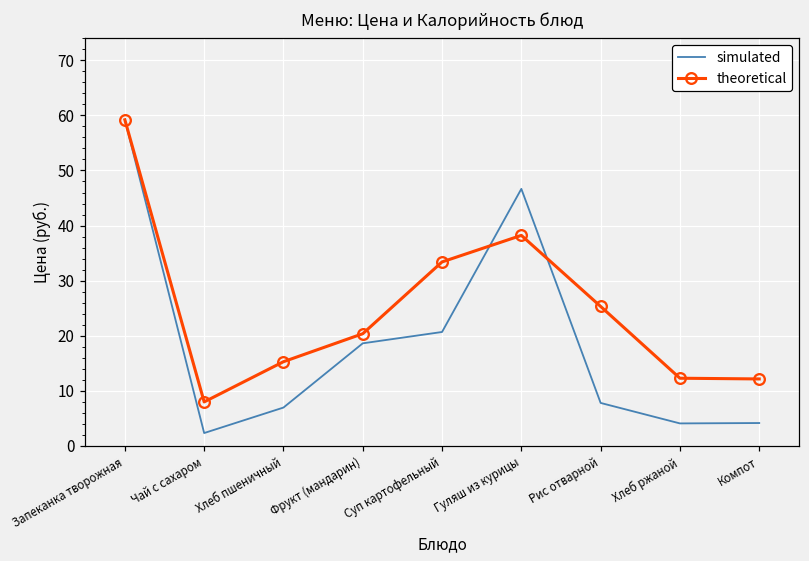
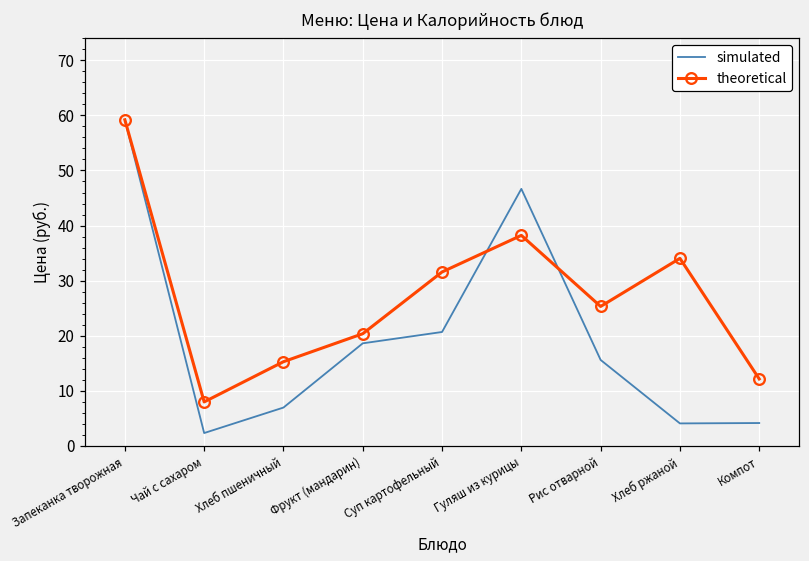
theoretical, Суп картофельный: 33 -> 32
simulated, Рис отварной: 8 -> 16
theoretical, Хлеб ржаной: 12 -> 34
